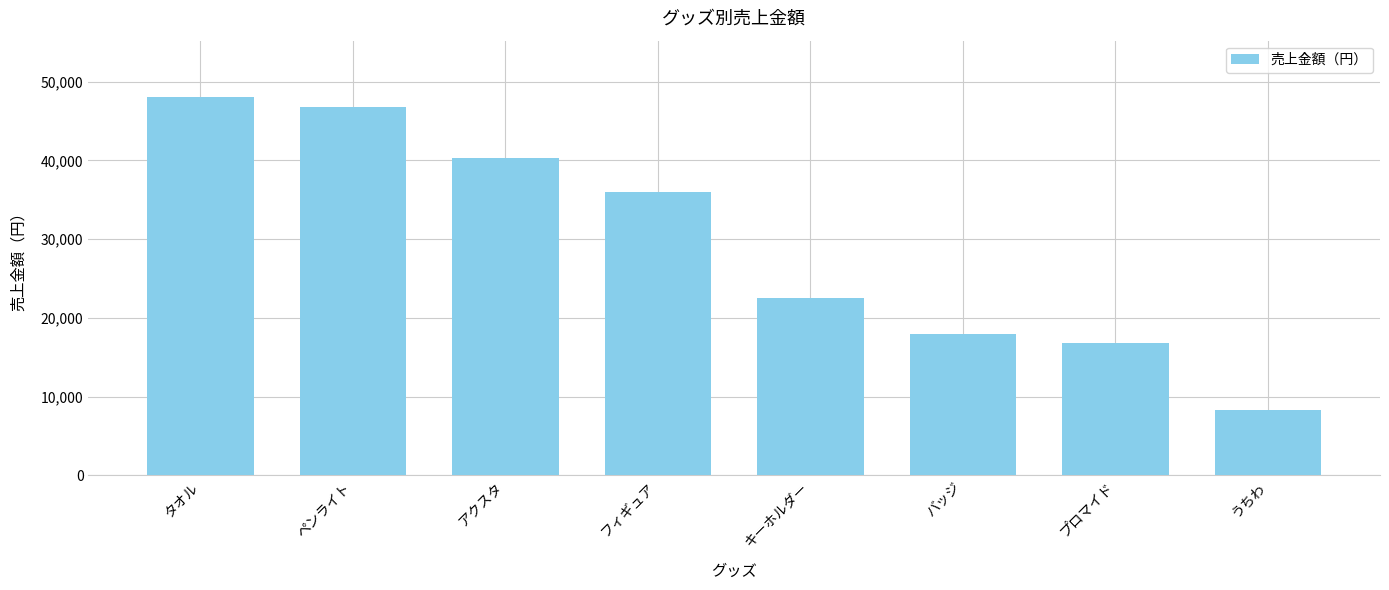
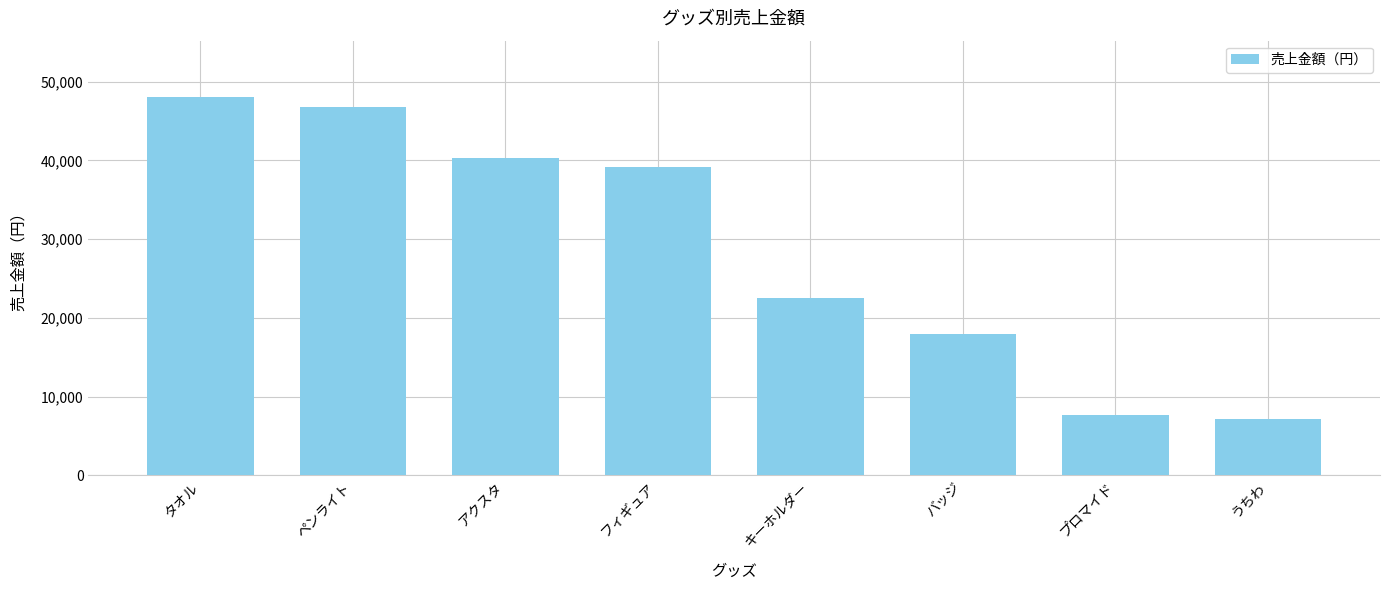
フィギュア: 36,000 -> 39,000
プロマイド: 17,000 -> 8,000
うちわ: 8,000 -> 7,000
